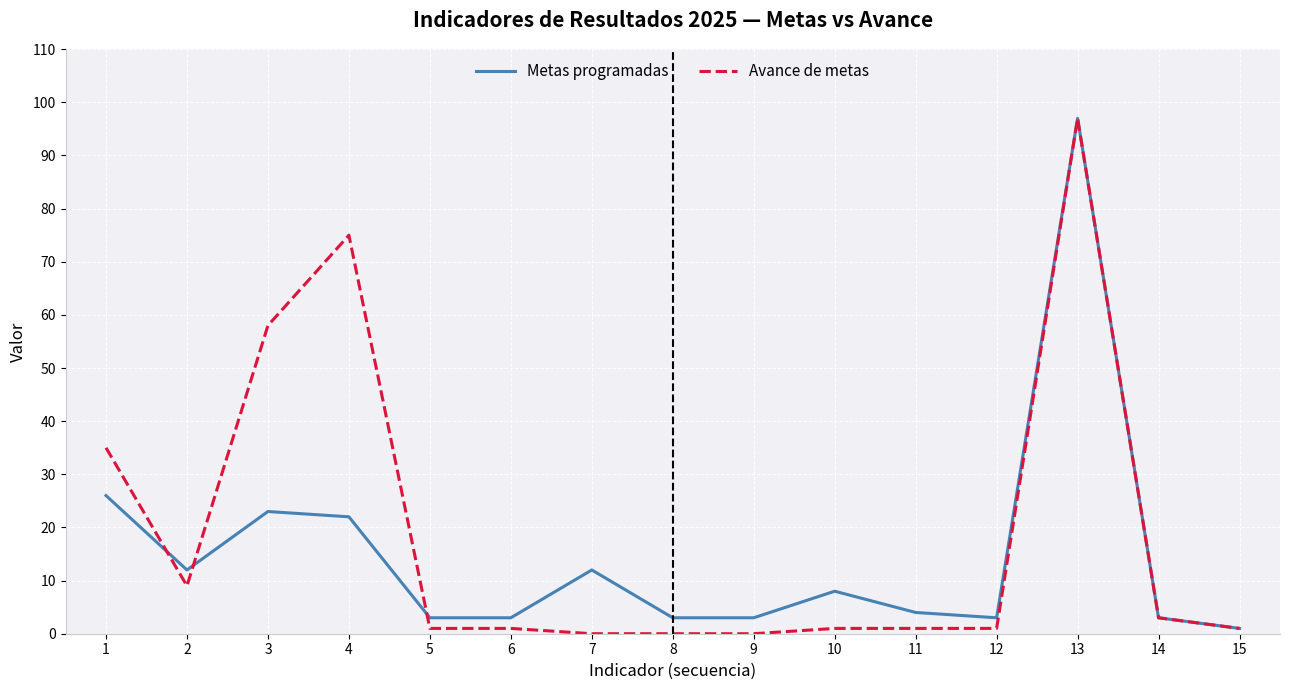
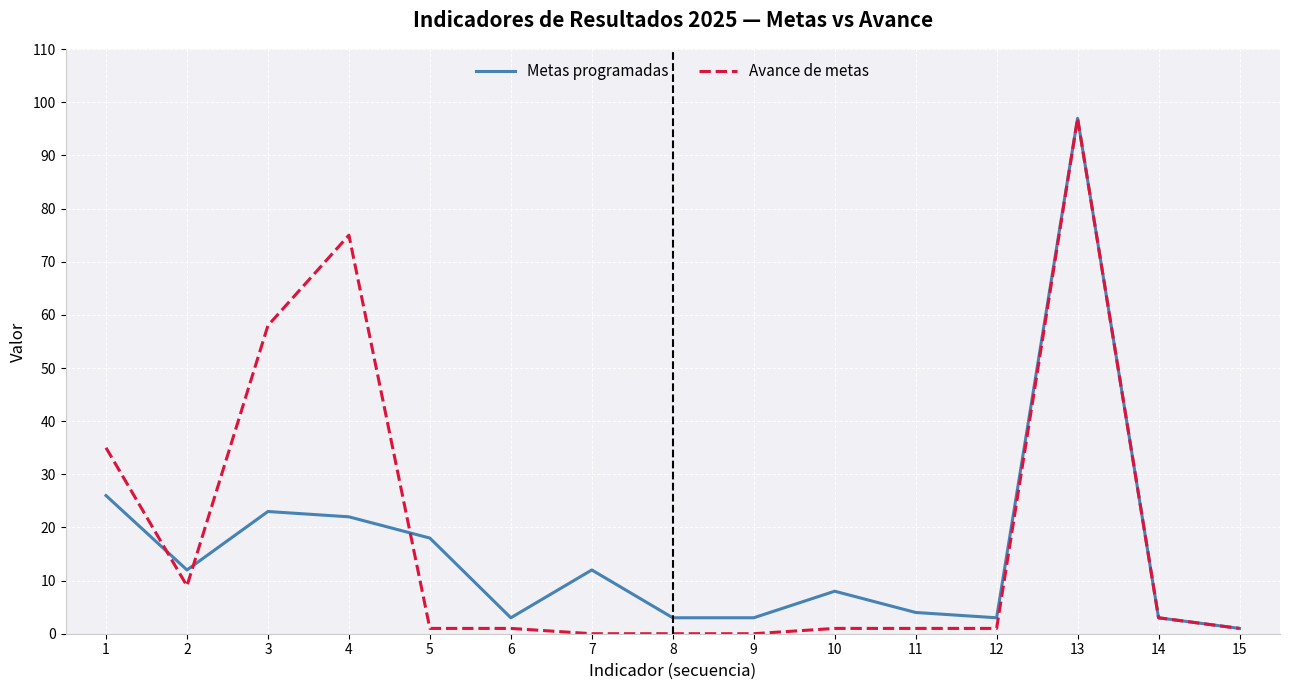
Metas programadas, 5: 3 -> 18
